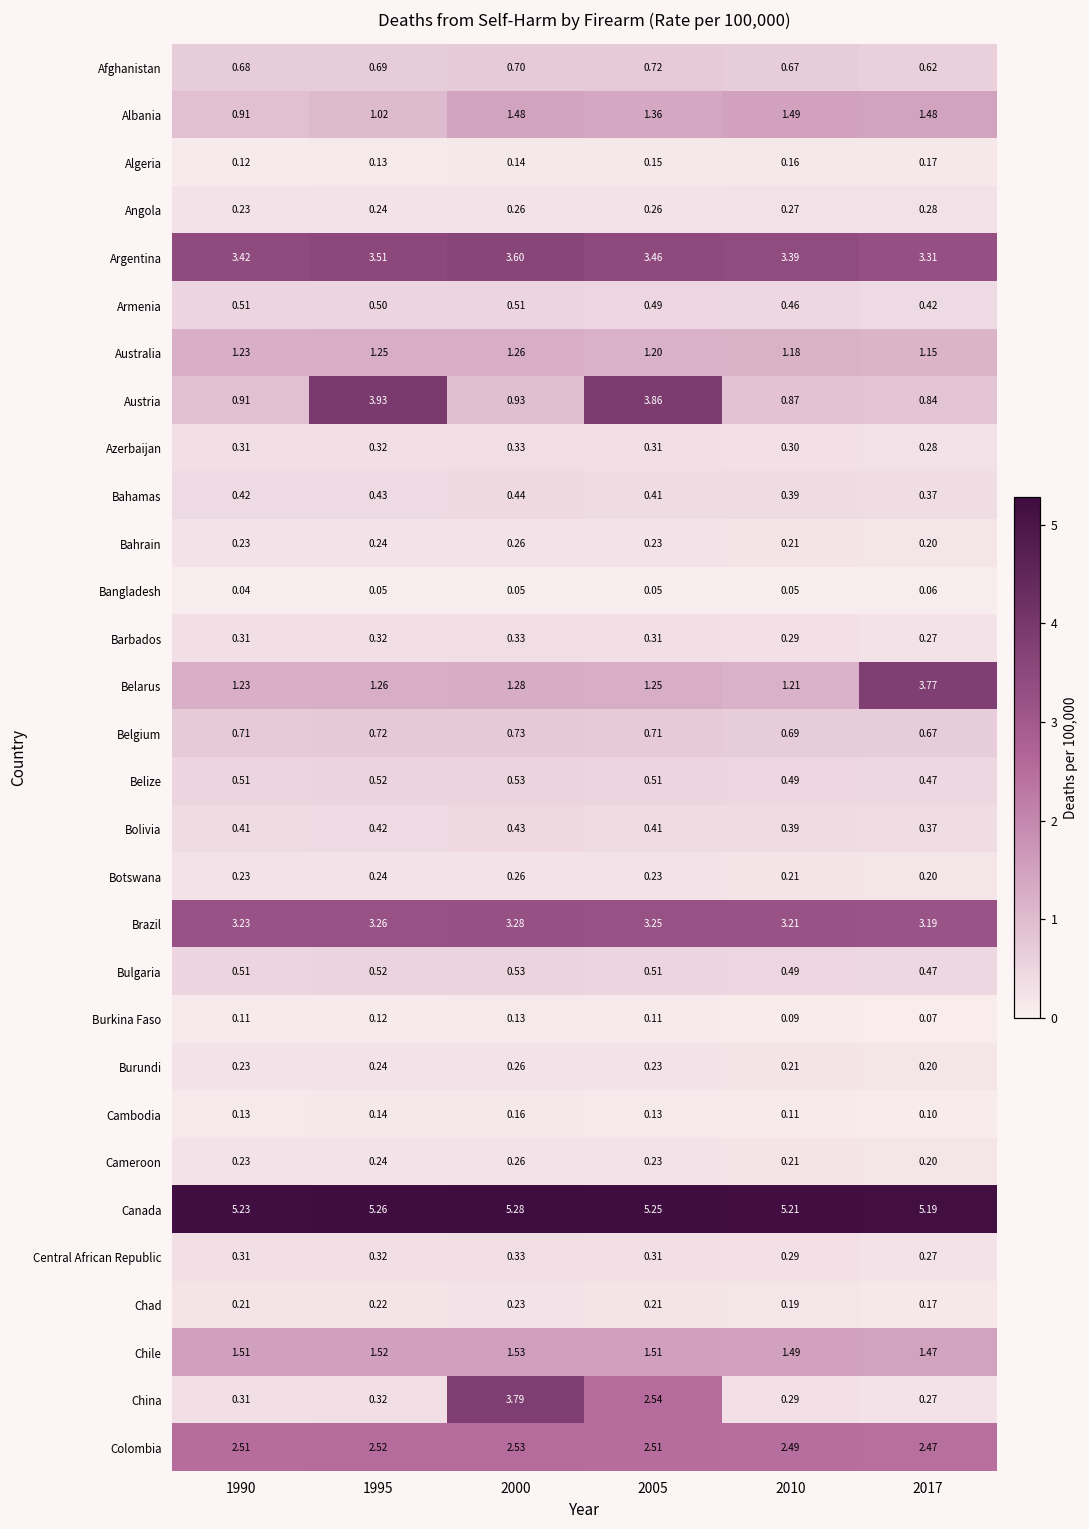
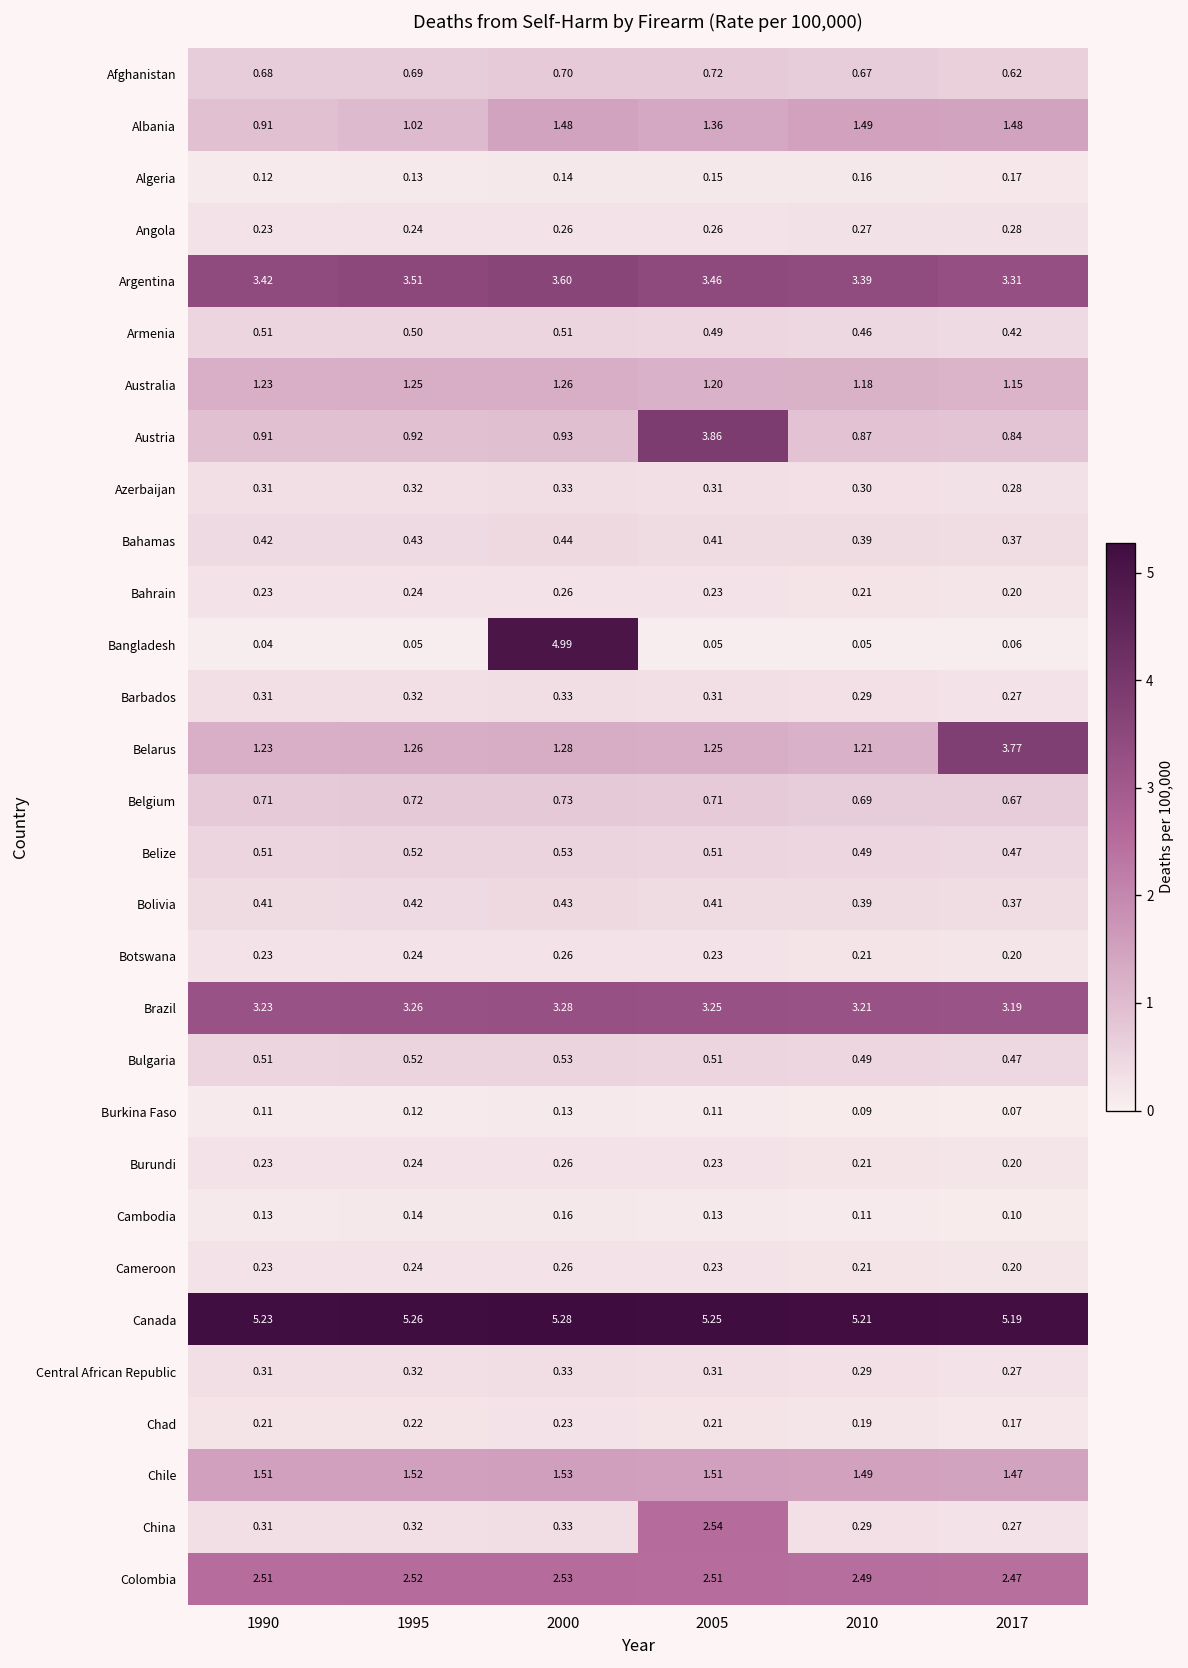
Austria, 1995: 3.93 -> 0.92
Bangladesh, 2000: 0.05 -> 4.99
China, 2000: 3.79 -> 0.33
